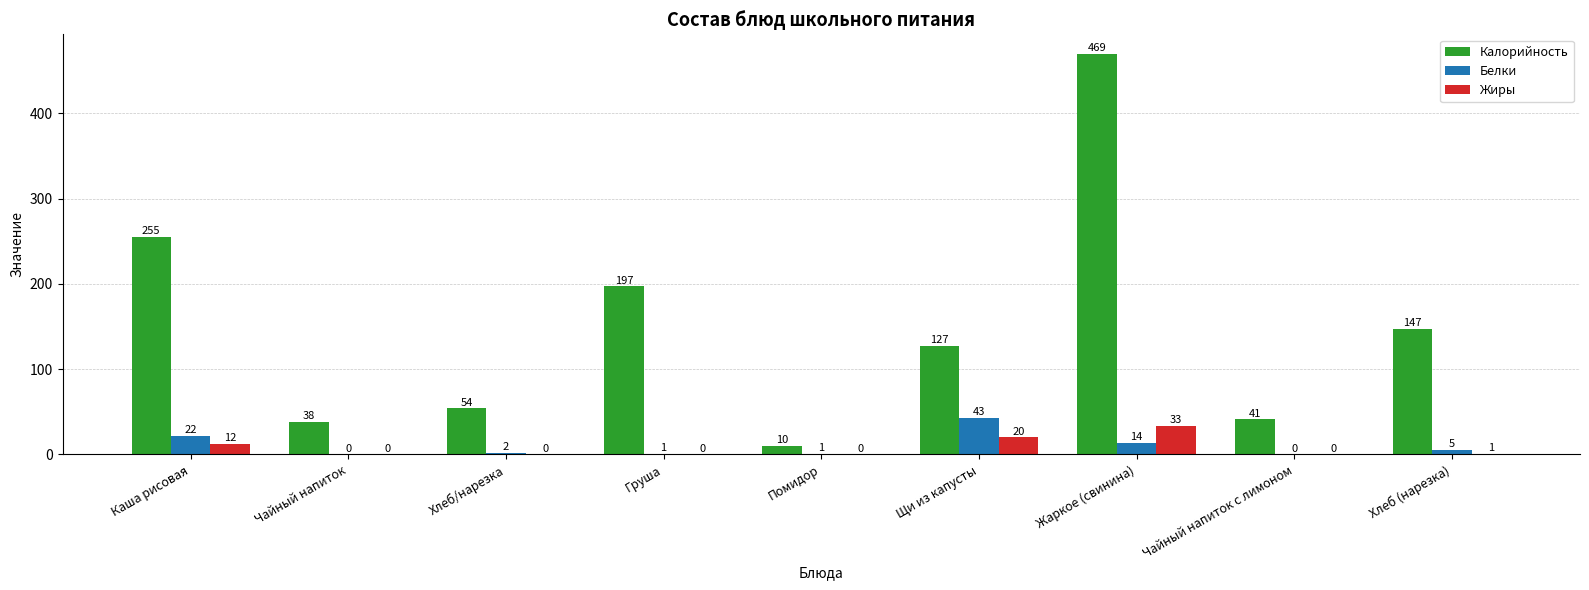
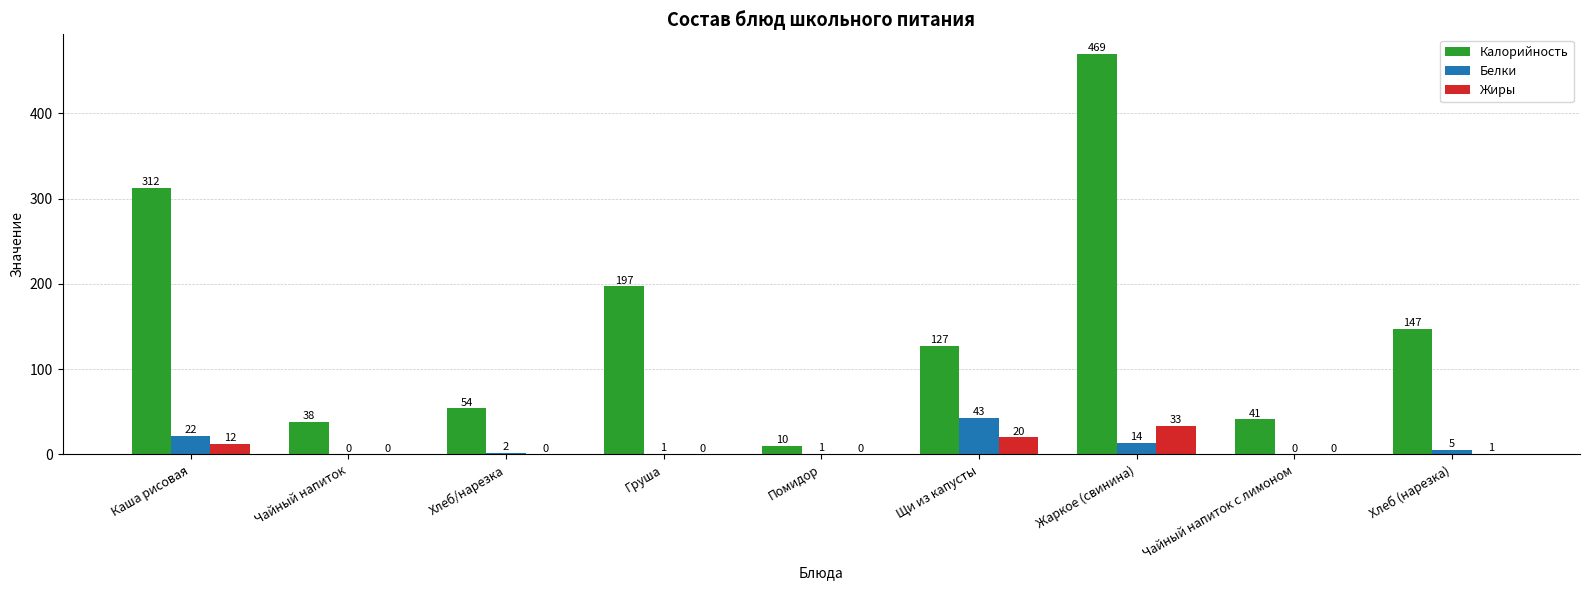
Калорийность, Каша рисовая: 255 -> 312
